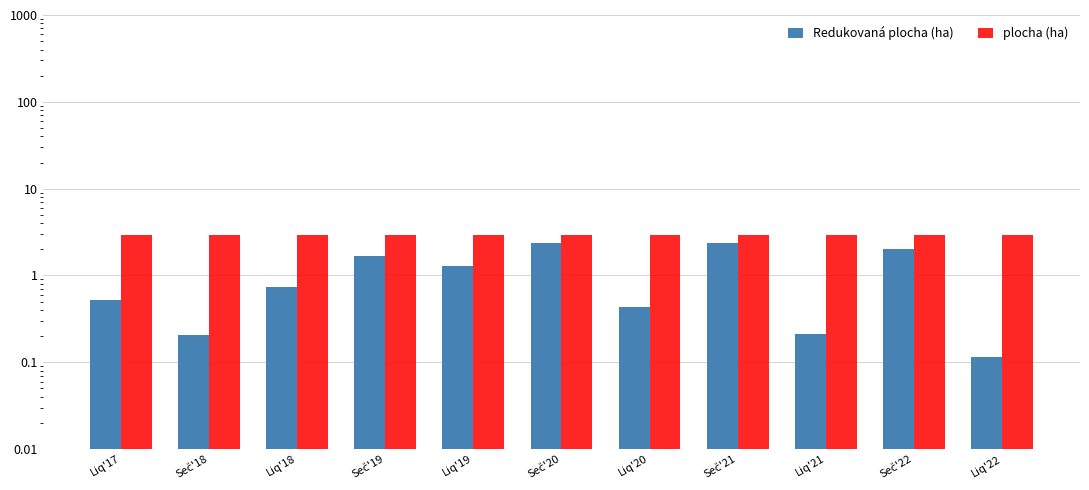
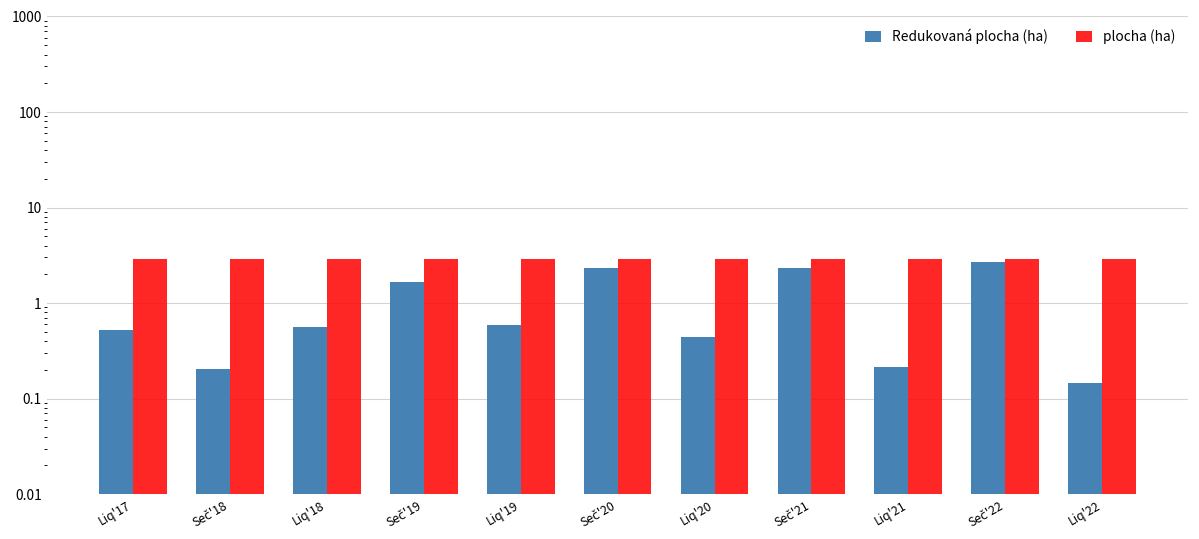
Redukovaná plocha (ha), Liq'18: 0.7 -> 0.6
Redukovaná plocha (ha), Liq'19: 1.3 -> 0.6
Redukovaná plocha (ha), Seč'22: 2.0 -> 2.7
Redukovaná plocha (ha), Liq'22: 0.12 -> 0.15
